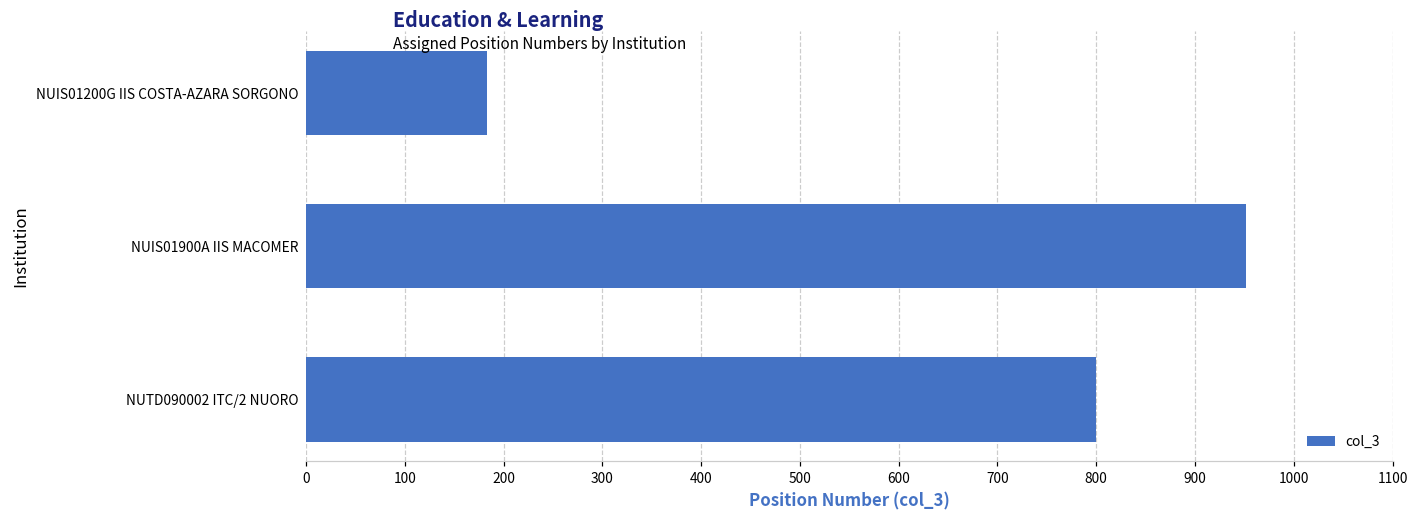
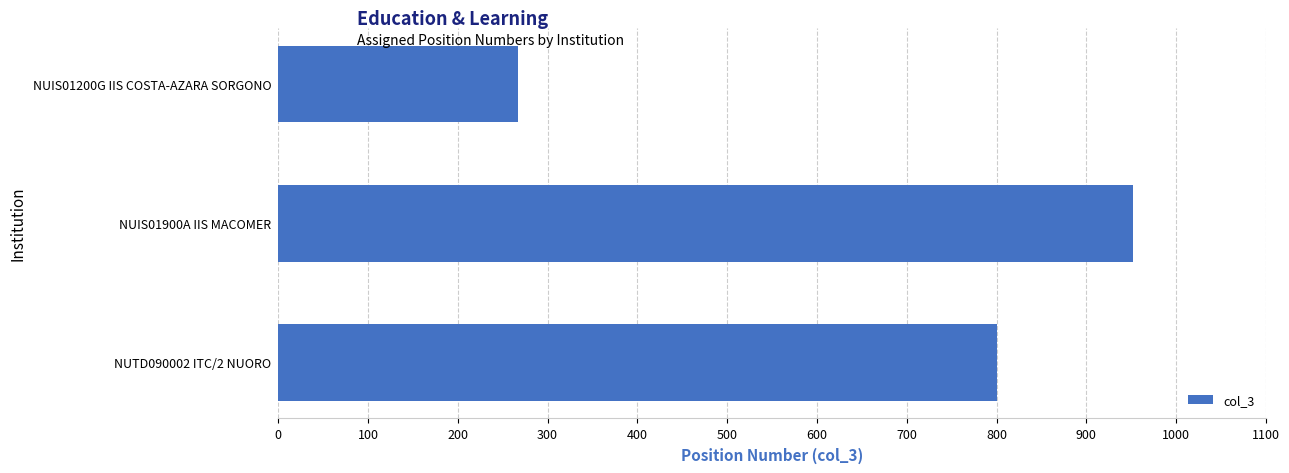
NUIS01200G IIS COSTA-AZARA SORGONO: 180 -> 270
